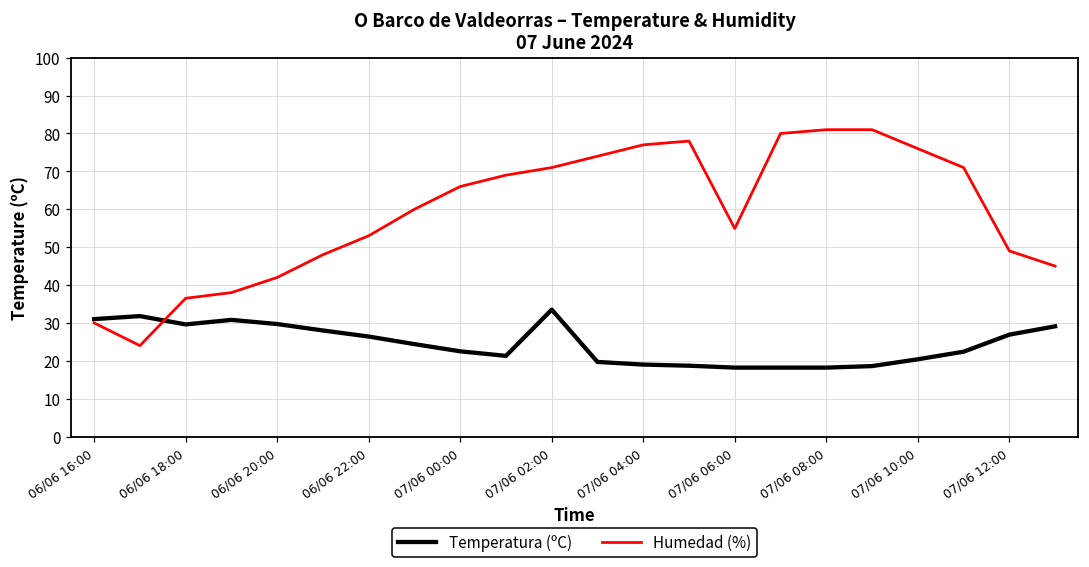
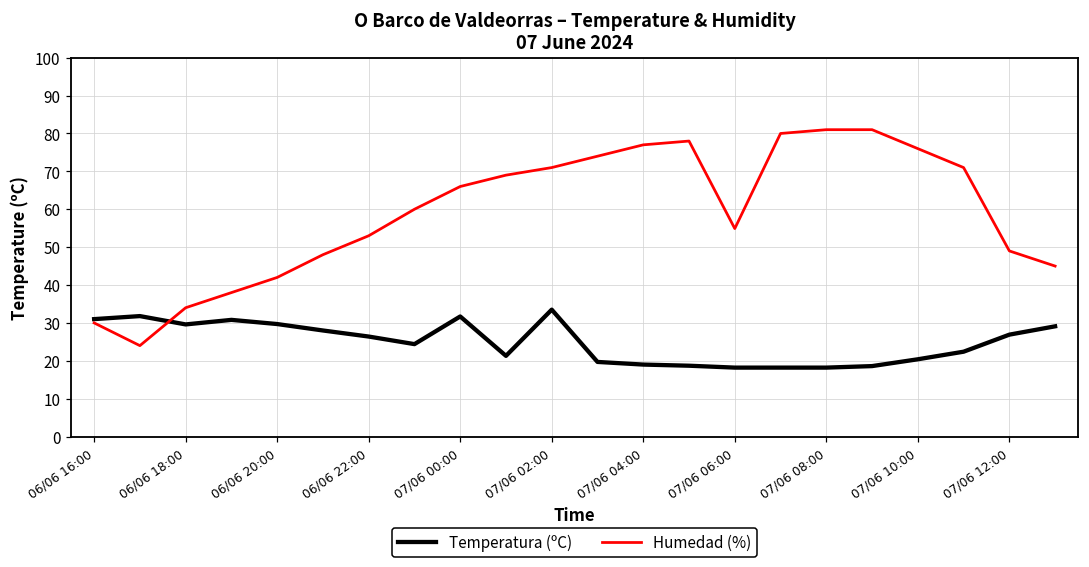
Humedad (%), 06/06 18:00: 37 -> 34
Temperatura (ºC), 07/06 00:00: 23 -> 32
